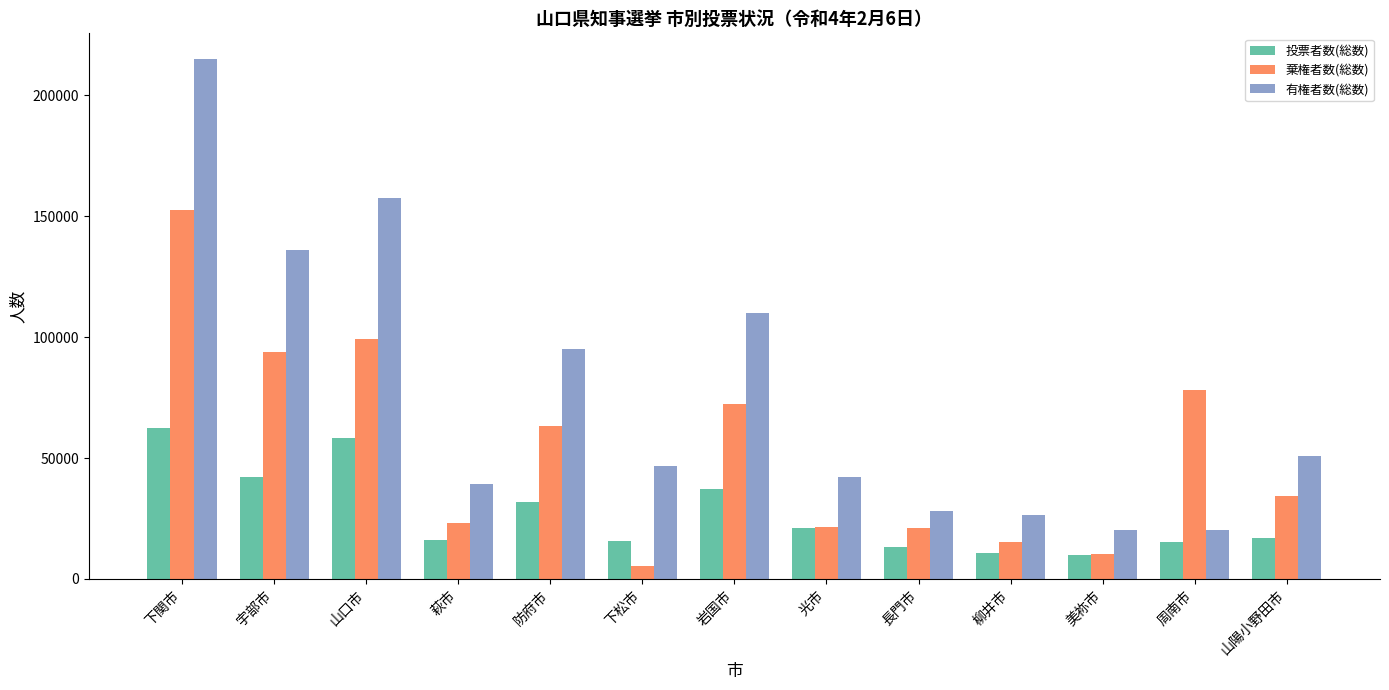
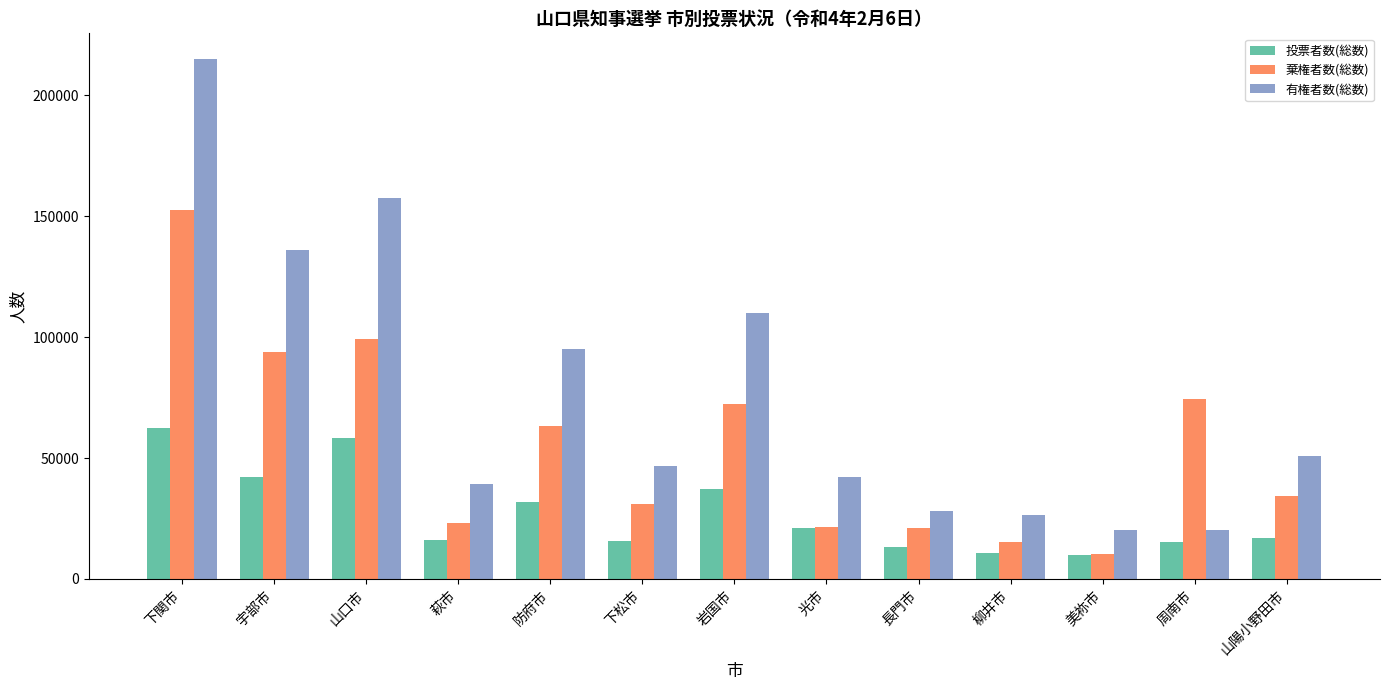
棄権者数(総数), 下松市: 5000 -> 31000
棄権者数(総数), 周南市: 78000 -> 74000
